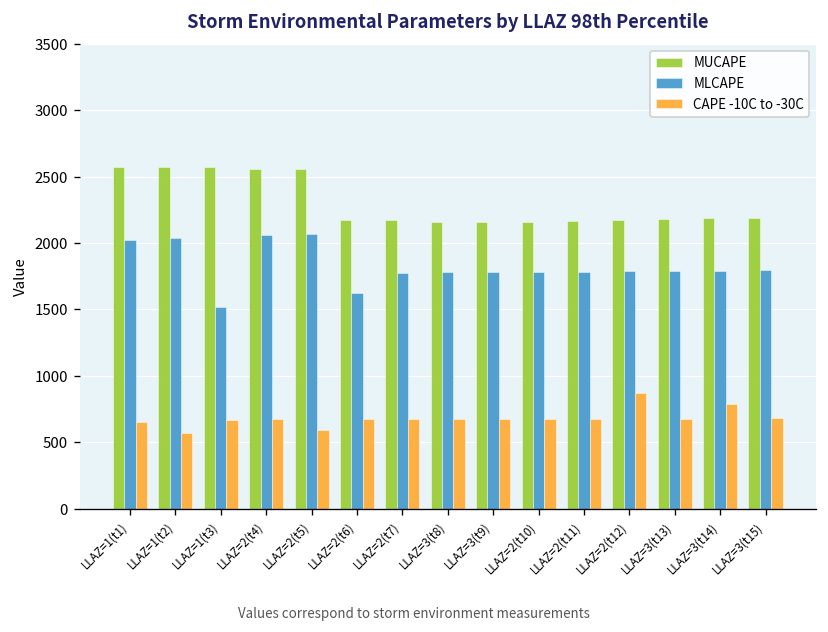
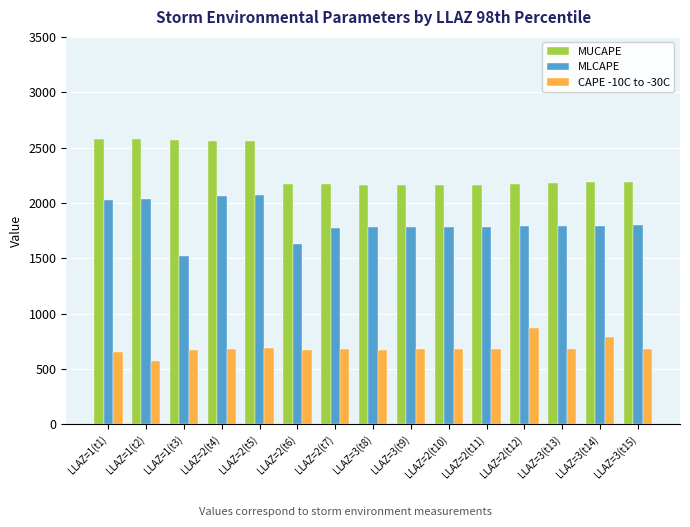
CAPE -10C to -30C, LLAZ=2(t5): 590 -> 680
